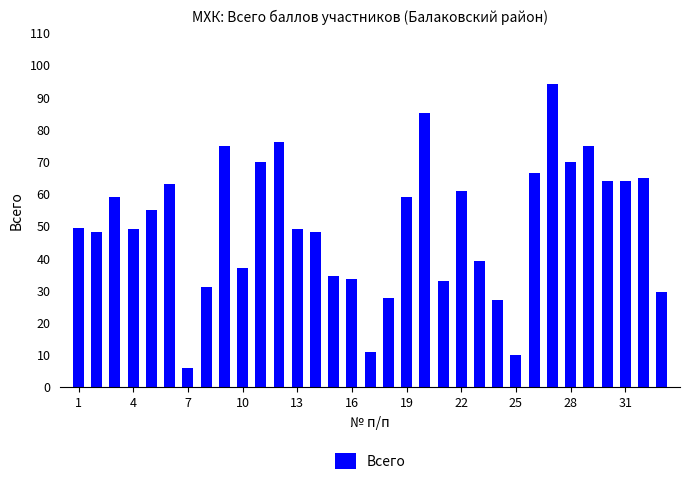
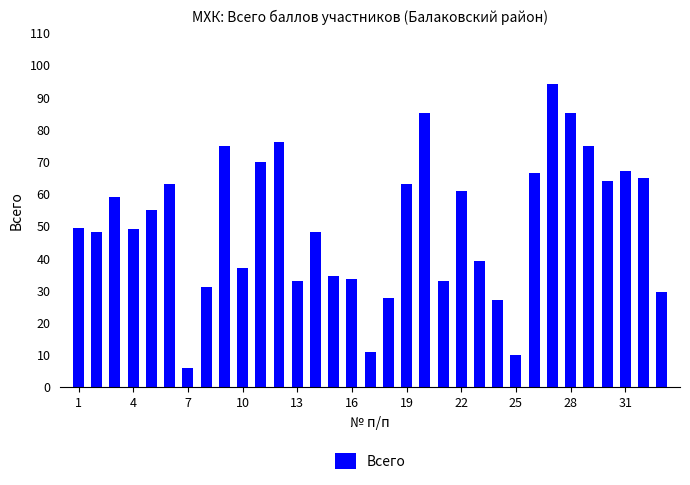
13: 49 -> 33
19: 59 -> 63
28: 70 -> 85
31: 64 -> 67
